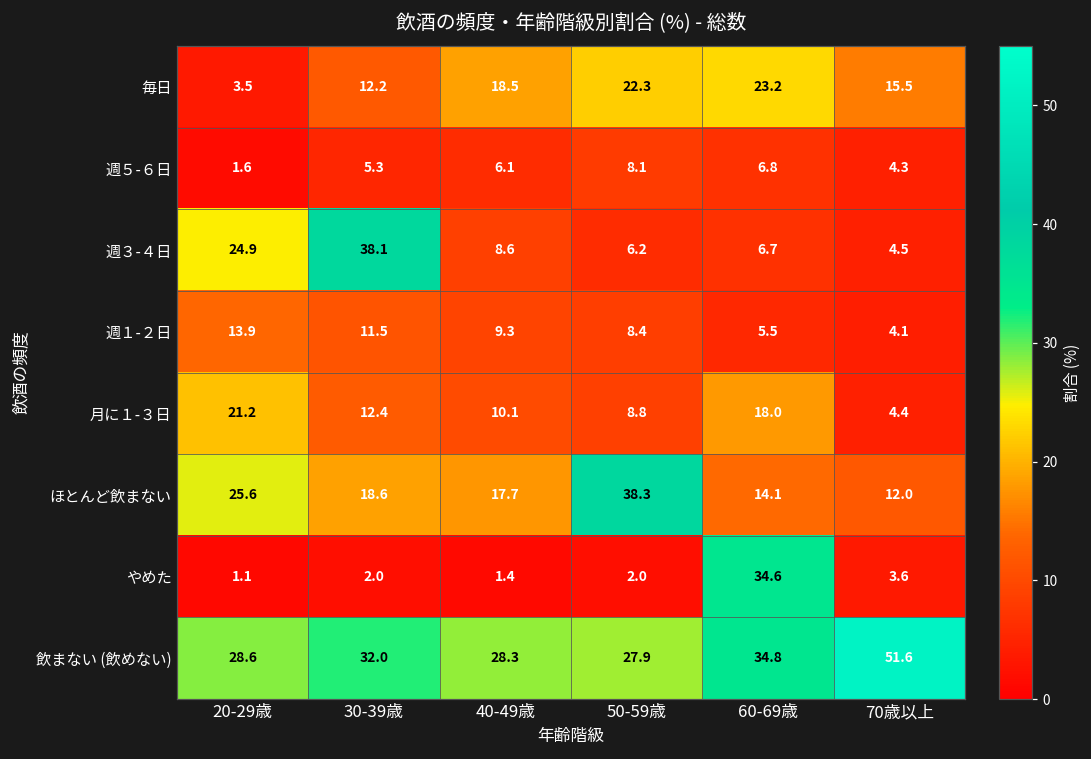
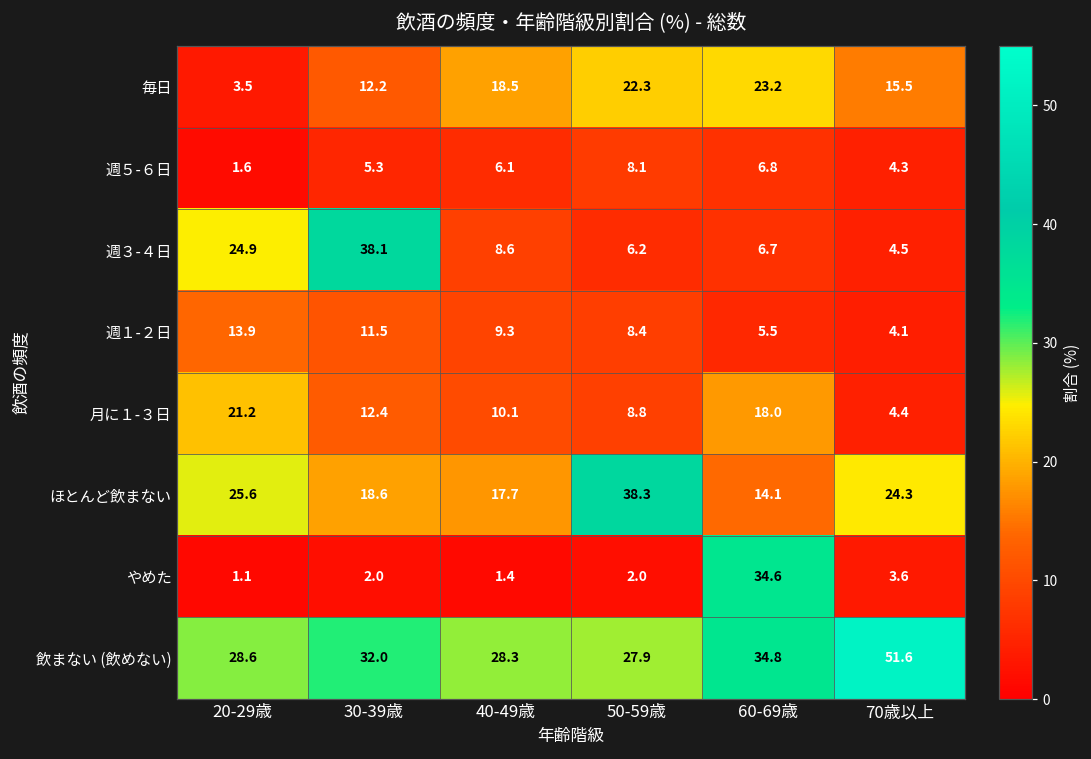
ほとんど飲まない, 70歳以上: 12.0 -> 24.3
